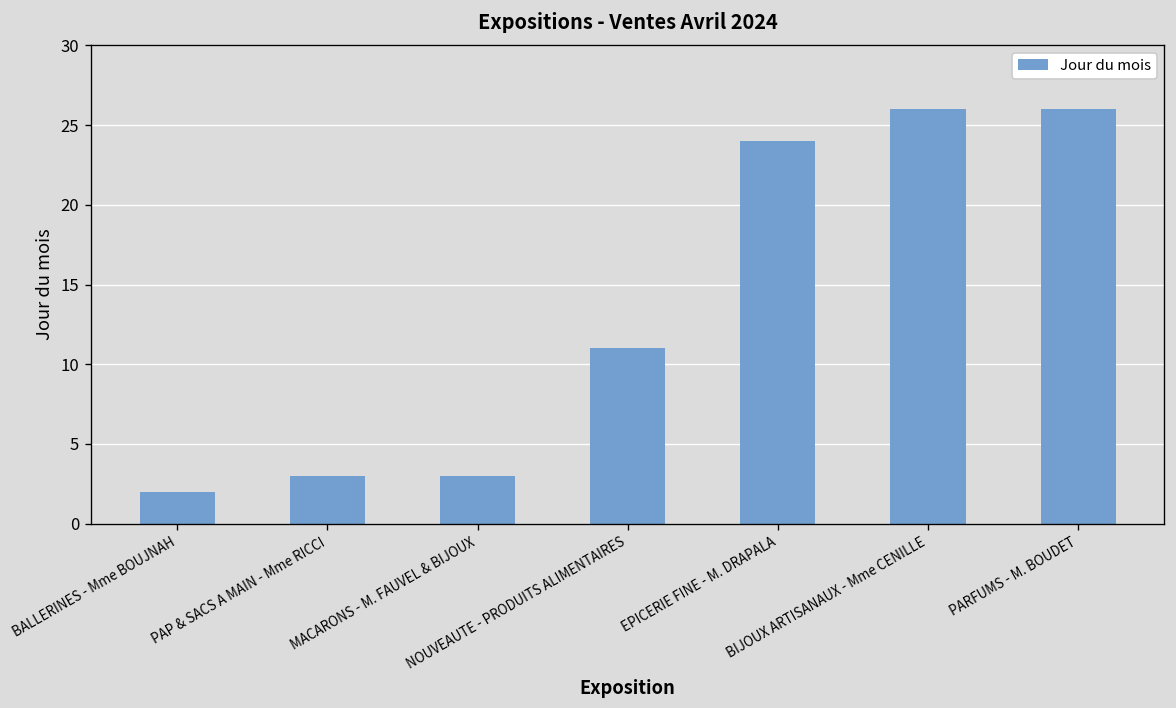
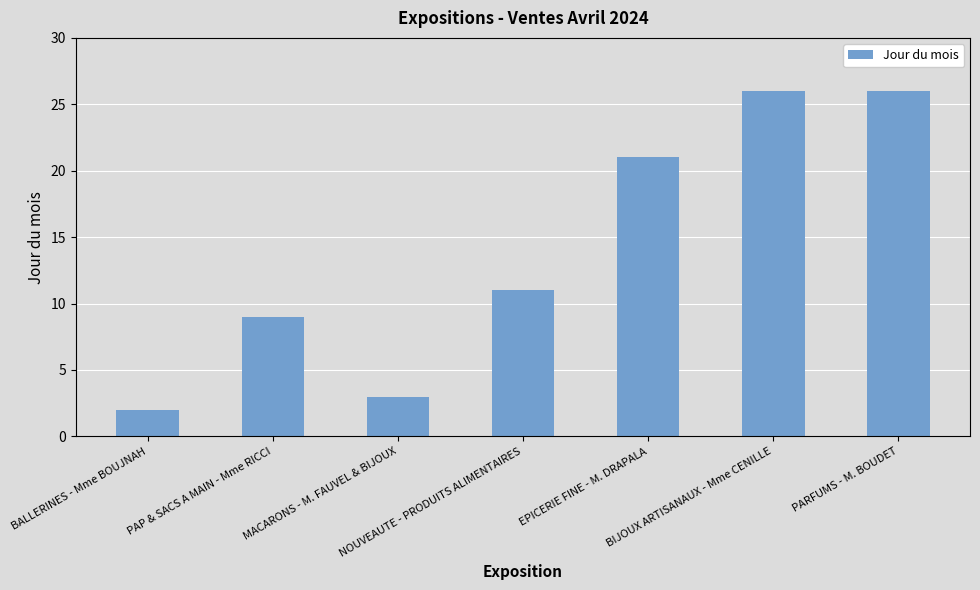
PAP & SACS A MAIN - Mme RICCI: 3 -> 9
EPICERIE FINE - M. DRAPALA: 24 -> 21
